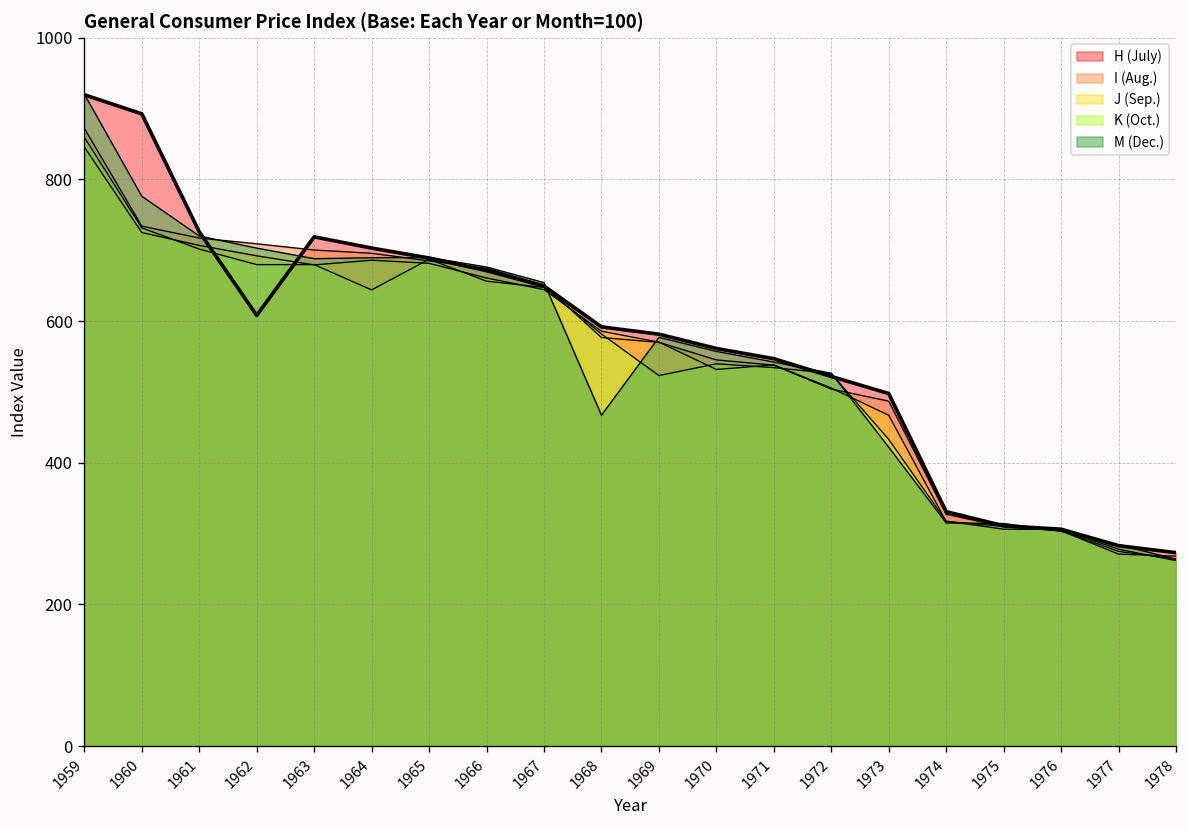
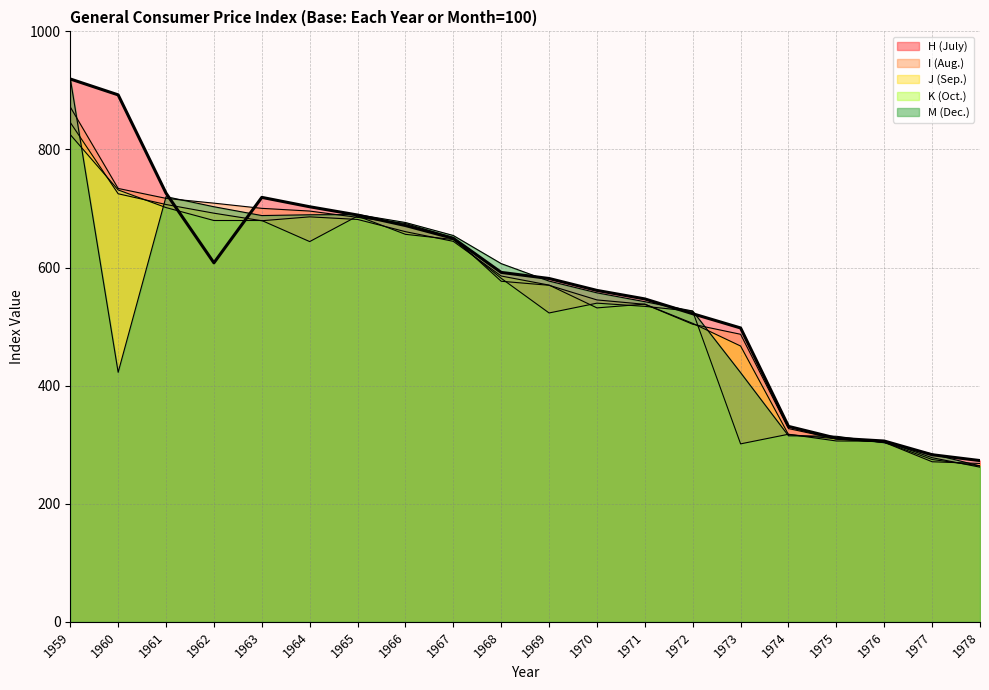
K (Oct.), 1959: 860 -> 830
M (Dec.), 1960: 780 -> 420
M (Dec.), 1968: 470 -> 610
K (Oct.), 1973: 430 -> 300
